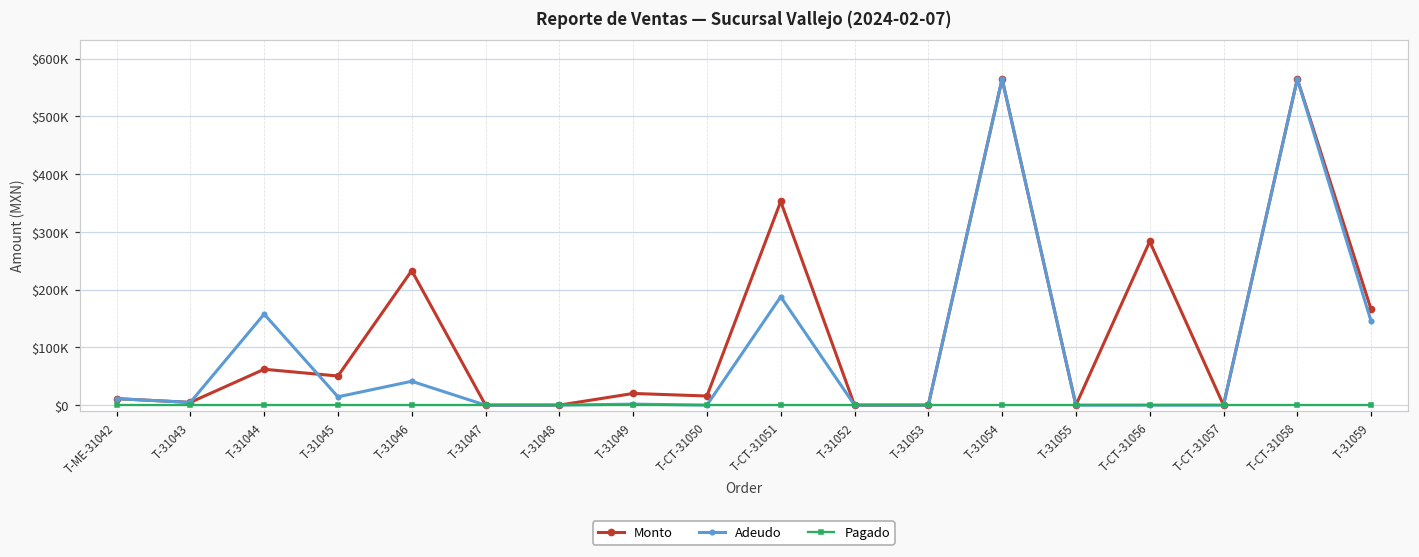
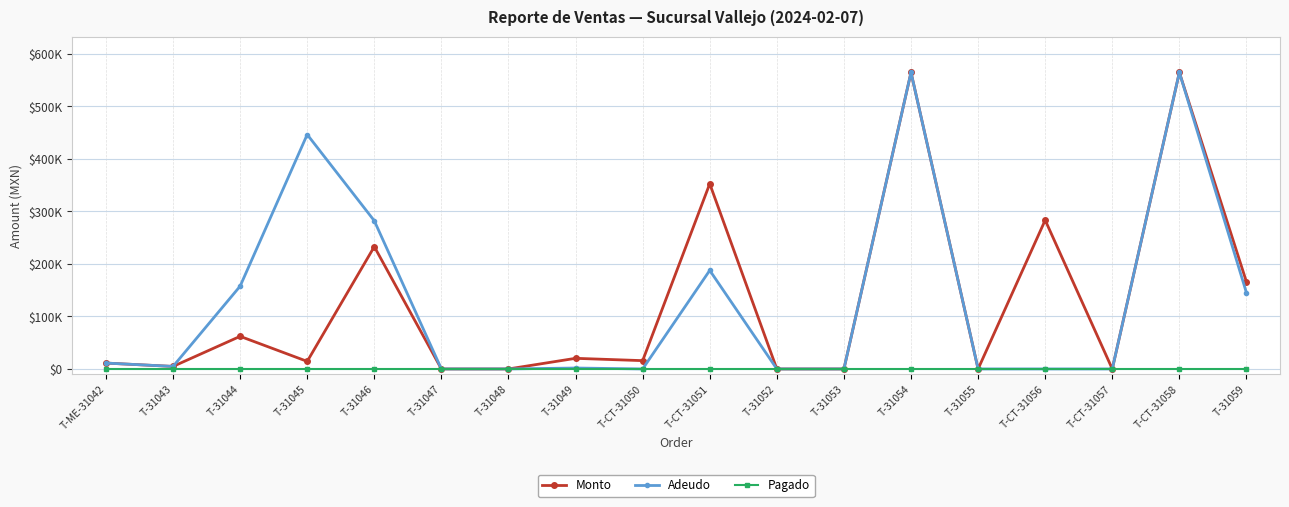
Monto, T-31045: $50000 -> $10000
Adeudo, T-31045: $10000 -> $450000
Adeudo, T-31046: $40000 -> $280000
